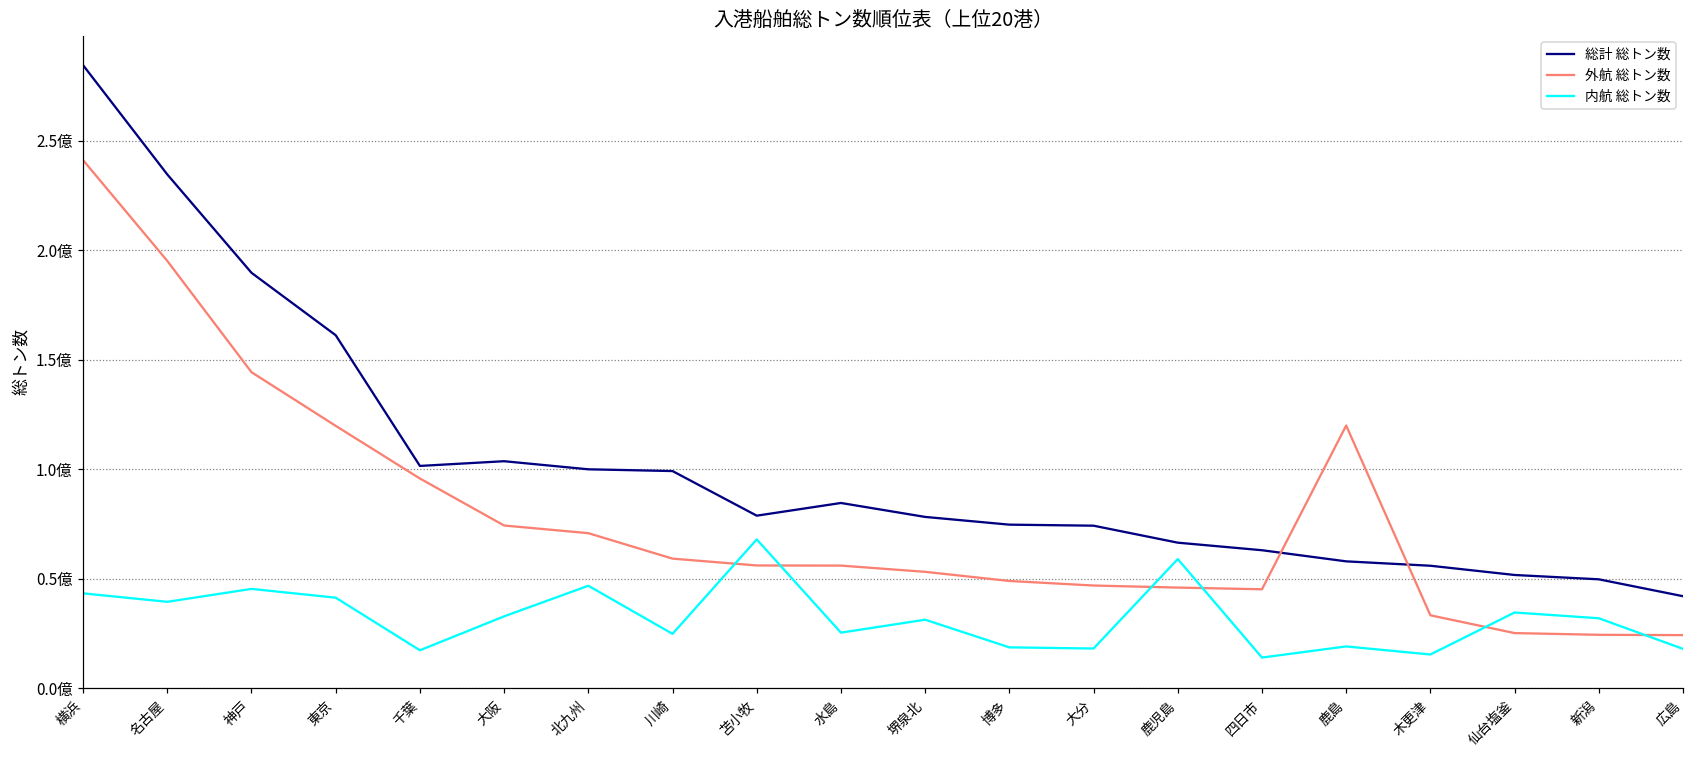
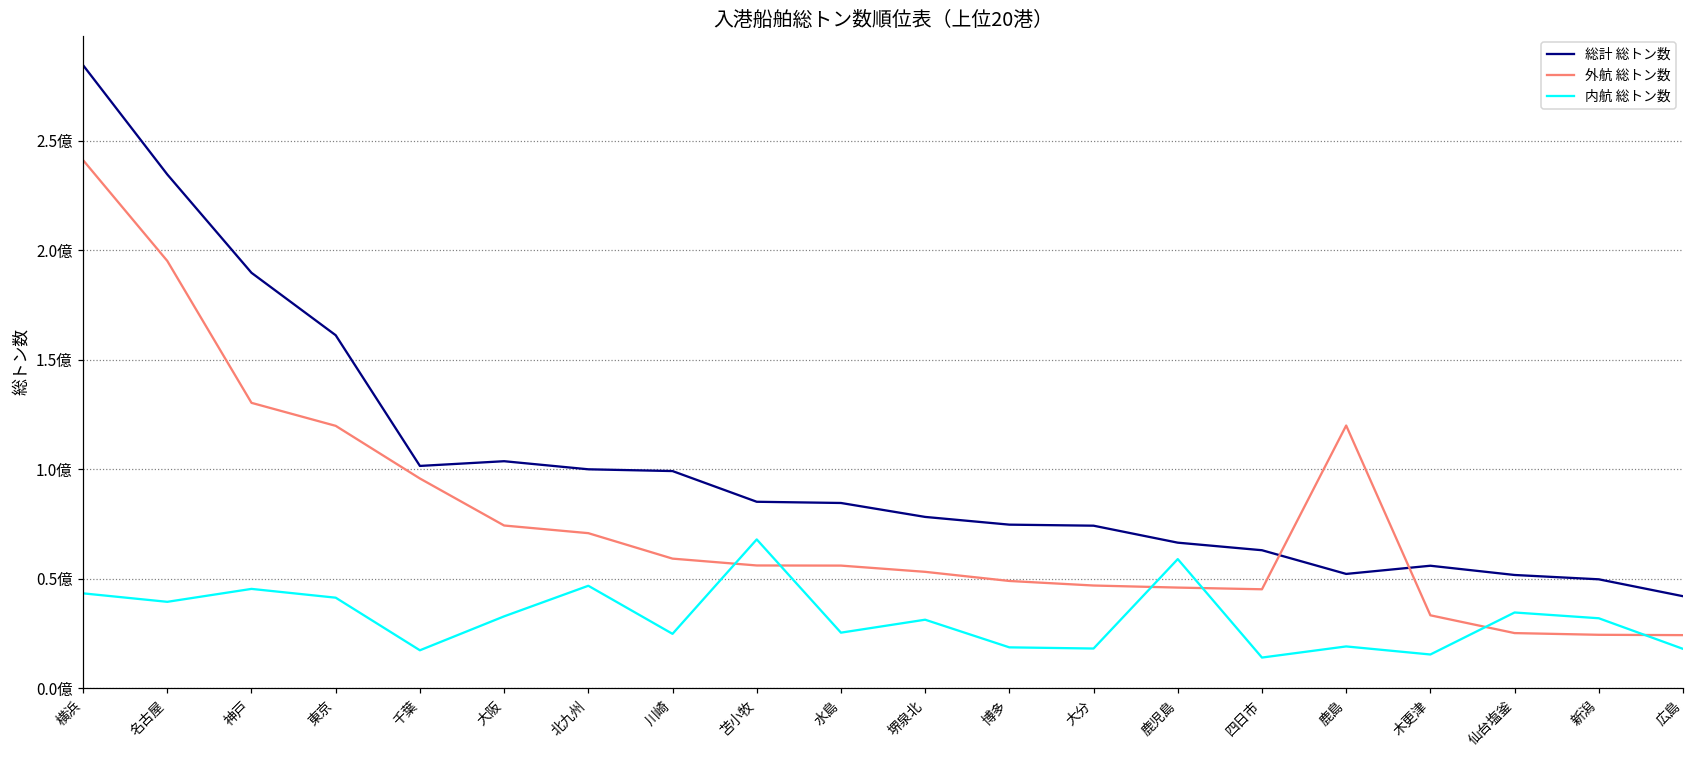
外航 総トン数, 神戸: 1.44億 -> 1.30億
総計 総トン数, 苫小牧: 0.79億 -> 0.85億
総計 総トン数, 鹿島: 0.58億 -> 0.52億
